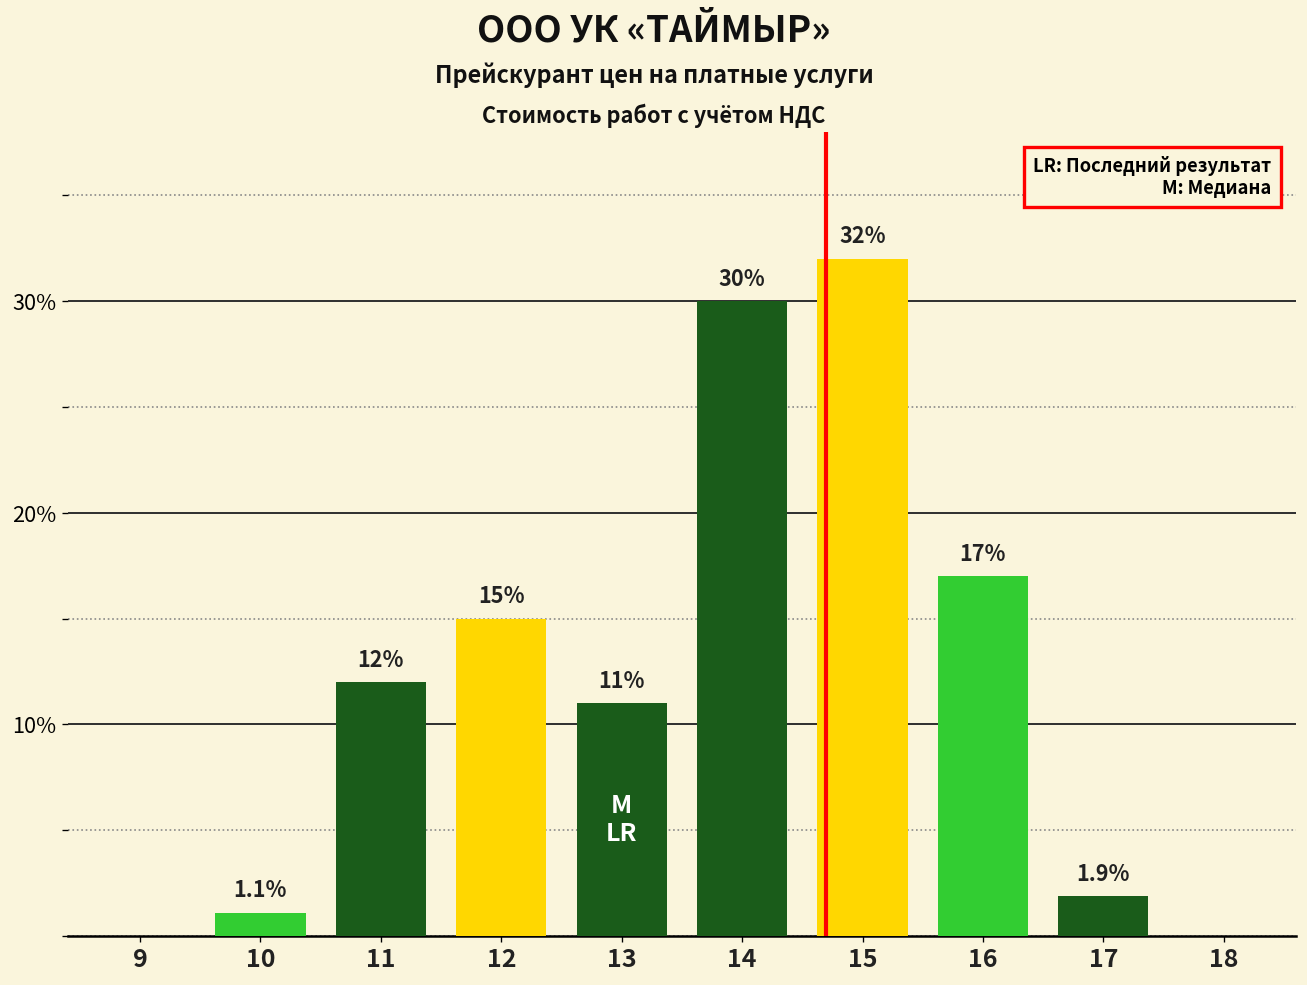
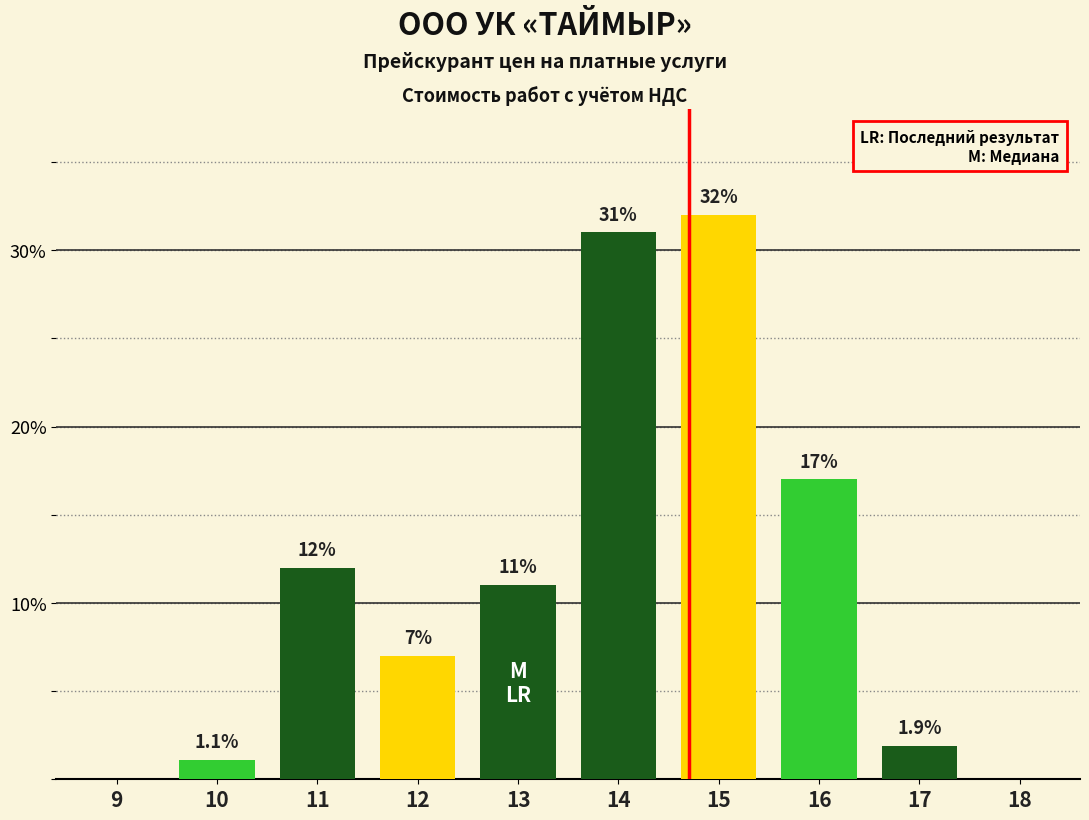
12: 15% -> 7%
14: 30% -> 31%
